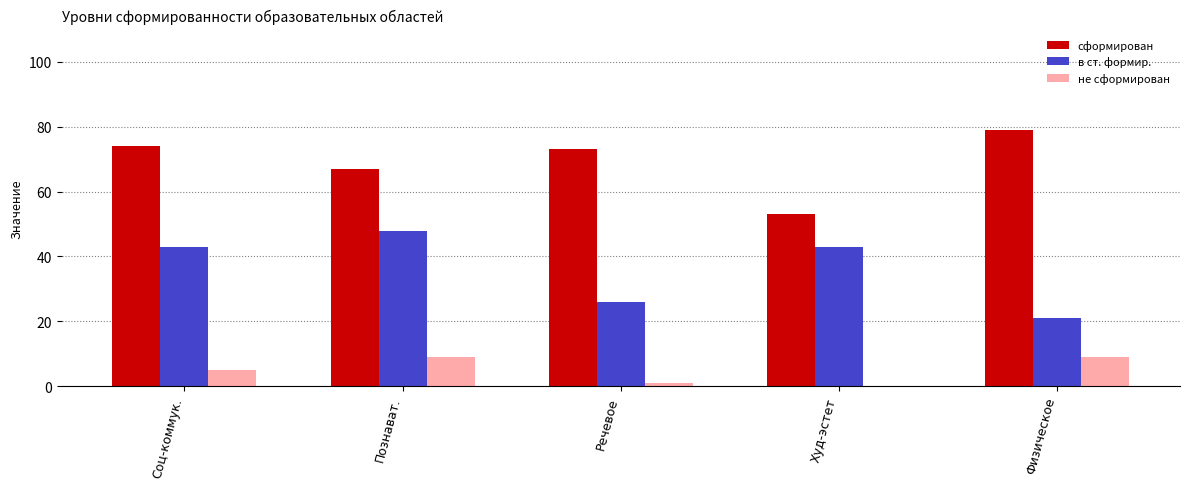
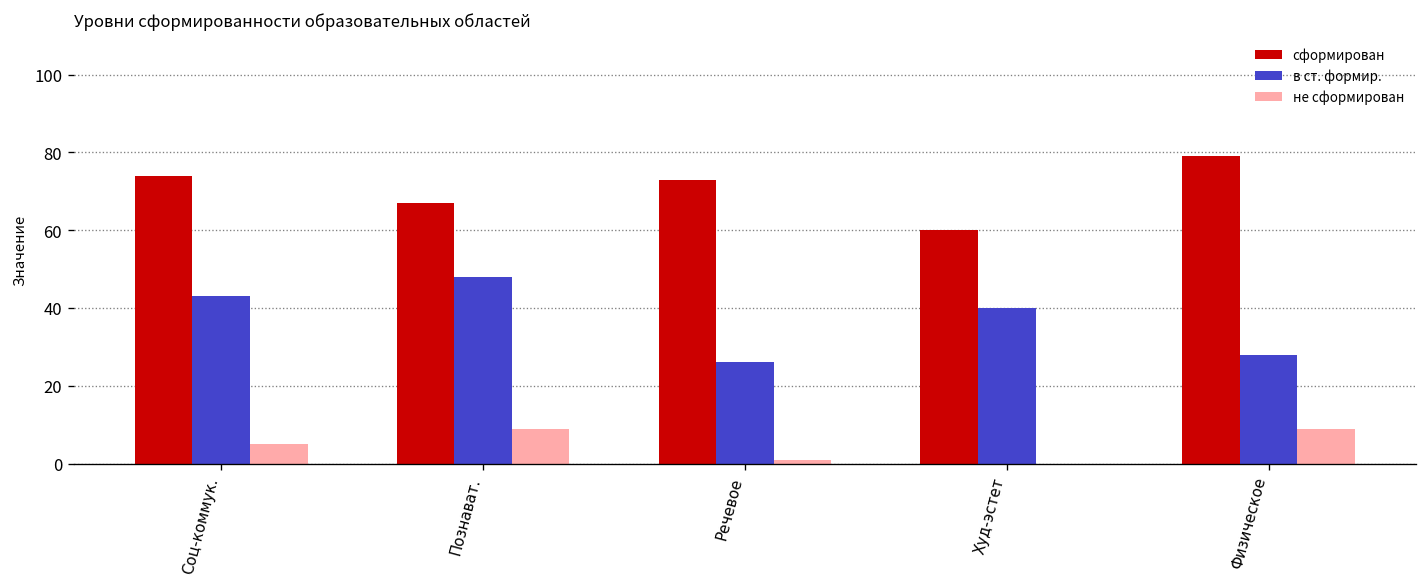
сформирован, Худ-эстет: 53 -> 60
в ст. формир., Худ-эстет: 43 -> 40
в ст. формир., Физическое: 21 -> 28
